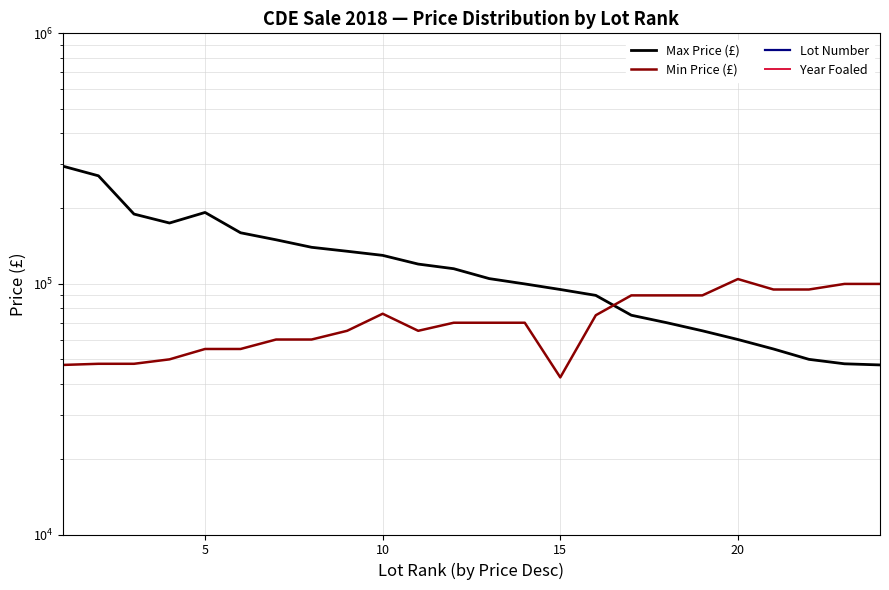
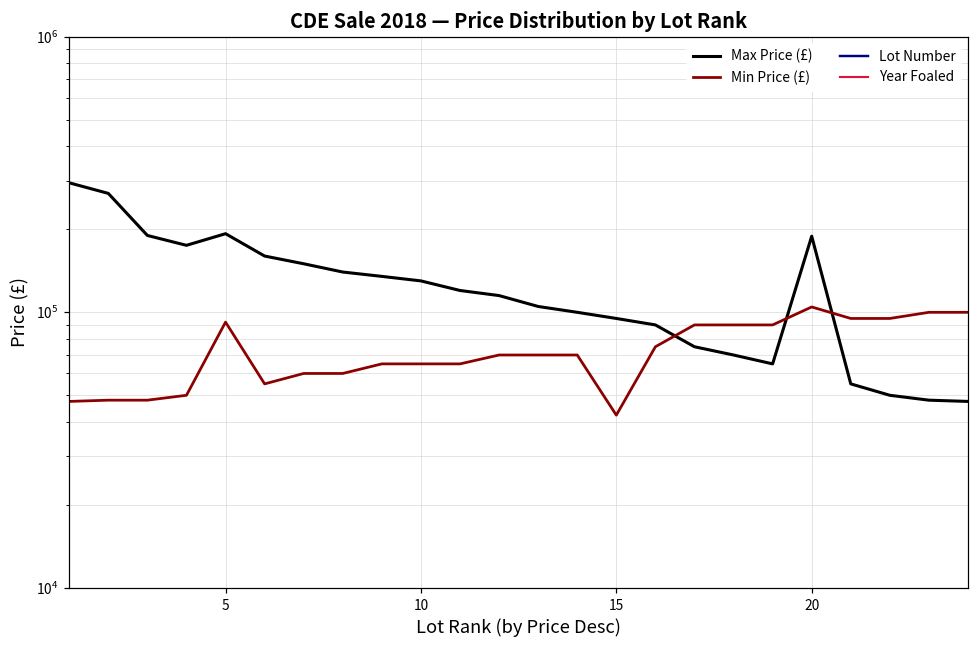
Min Price (£), 5: 55000 -> 92000
Min Price (£), 10: 76000 -> 65000
Max Price (£), 20: 60000 -> 190000
